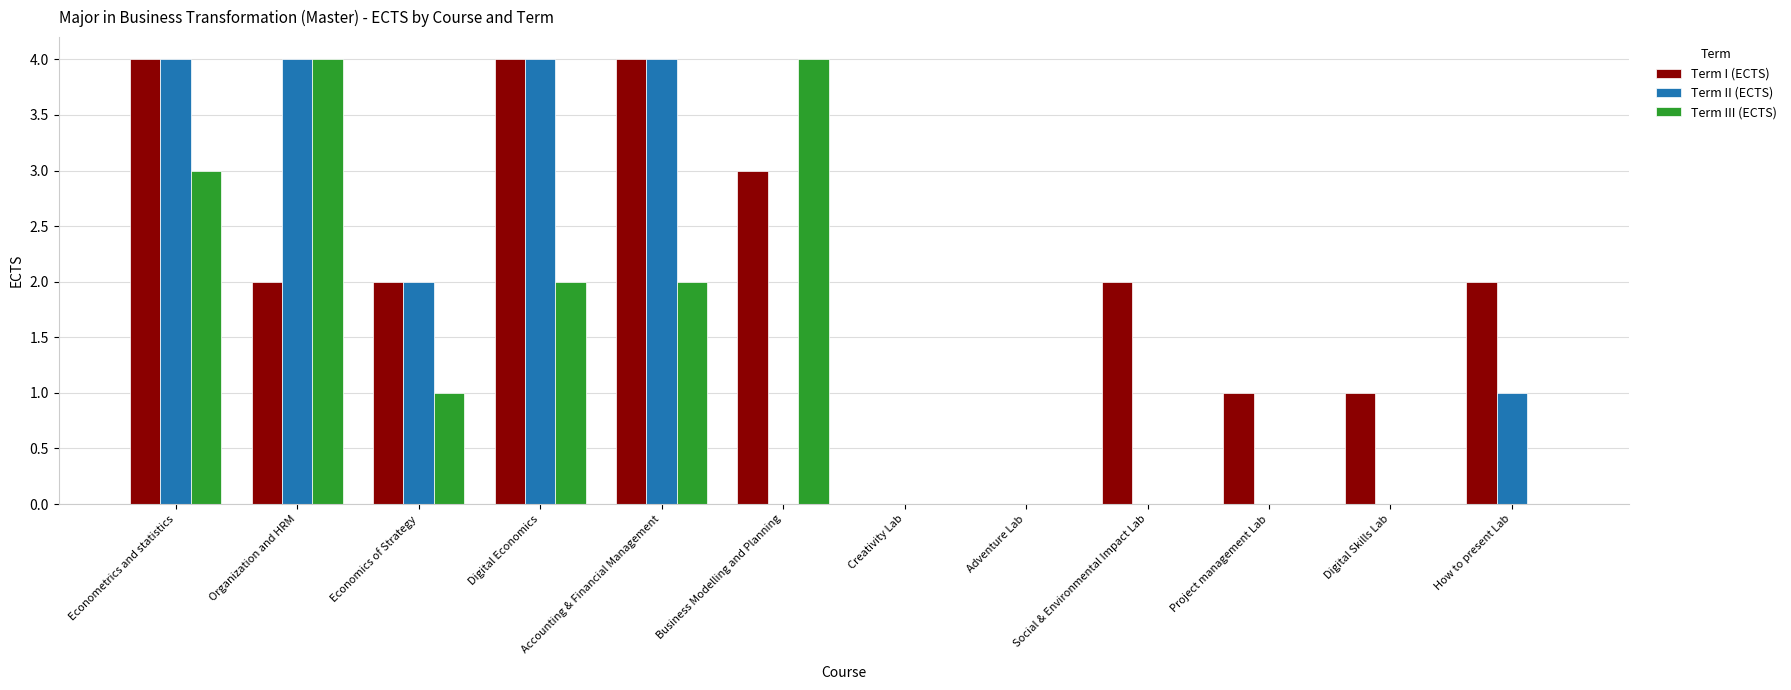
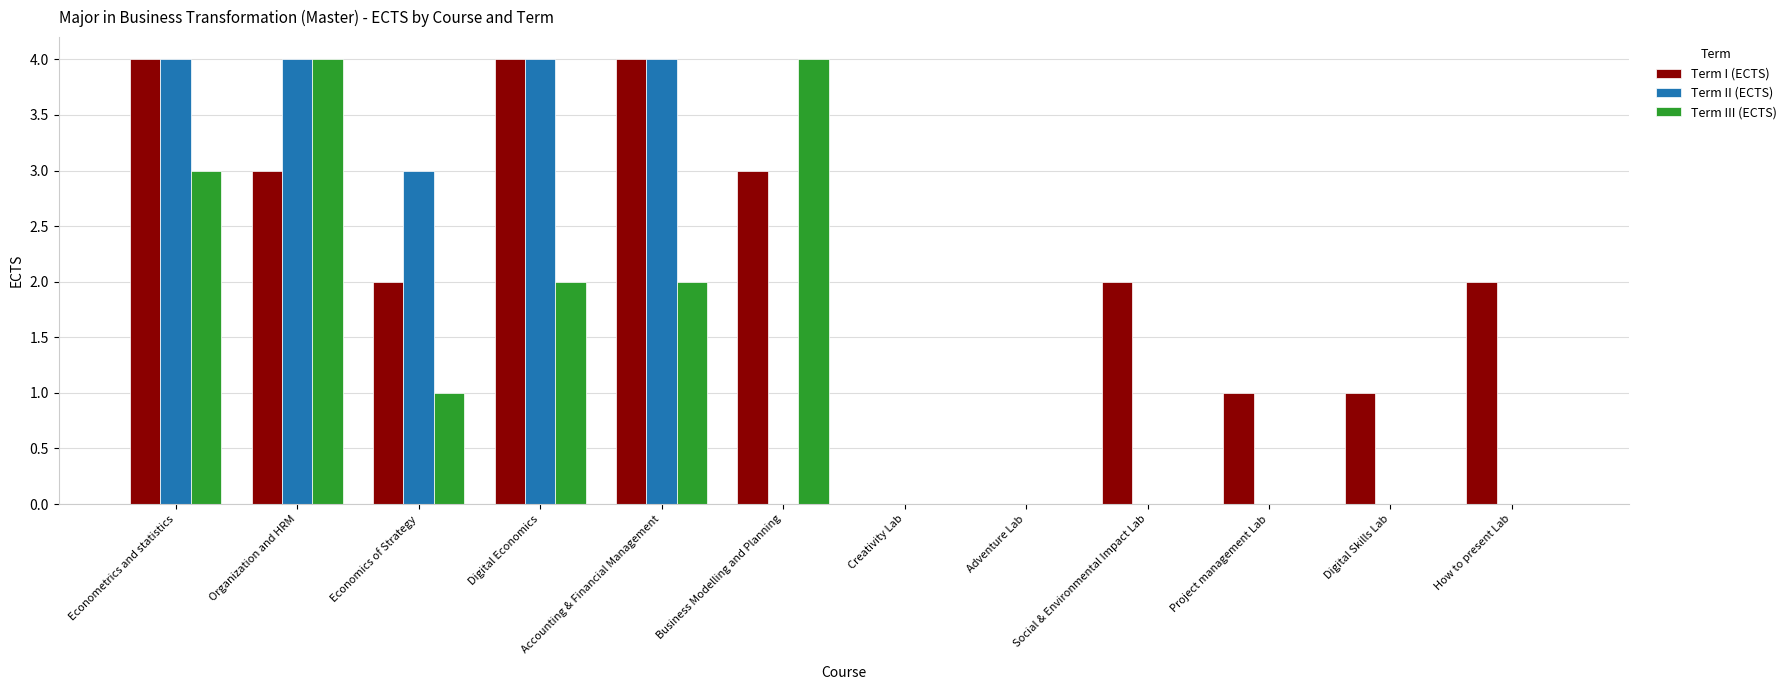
Term I (ECTS), Organization and HRM: 2 -> 3
Term II (ECTS), Economics of Strategy: 2 -> 3
Term II (ECTS), How to present Lab: 1 -> 0
